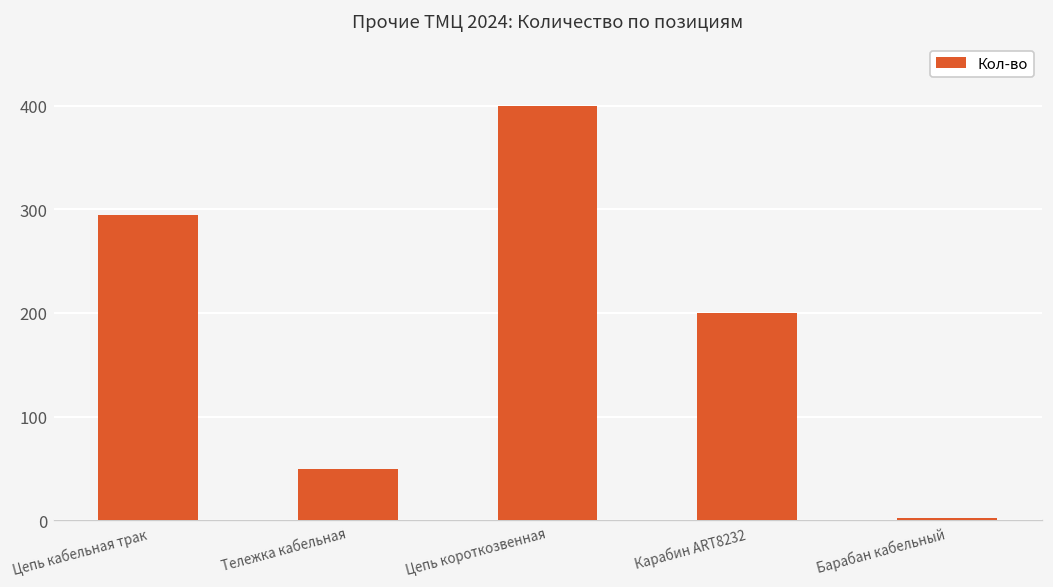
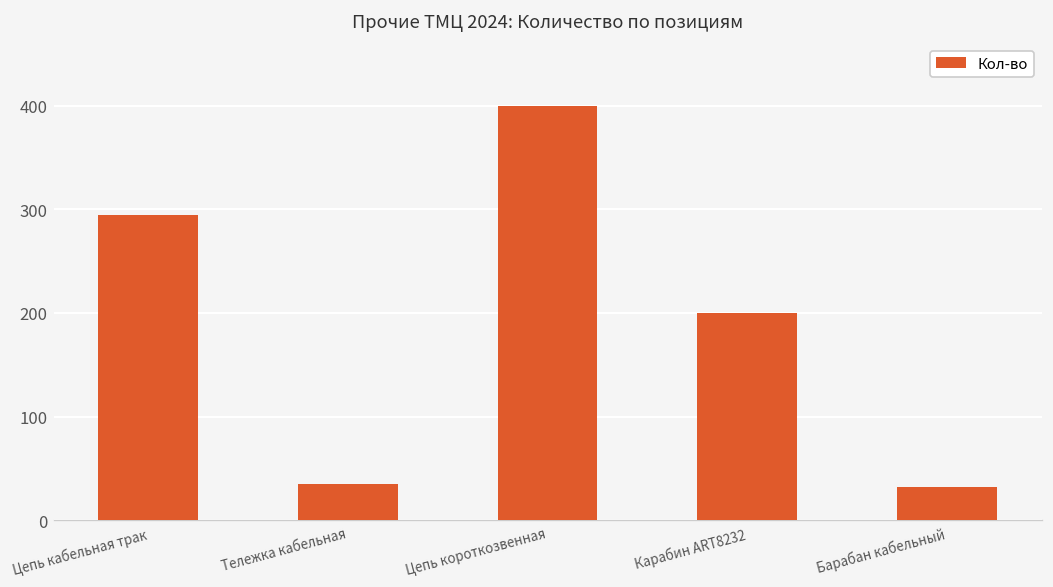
Тележка кабельная: 50 -> 40
Барабан кабельный: 0 -> 30
